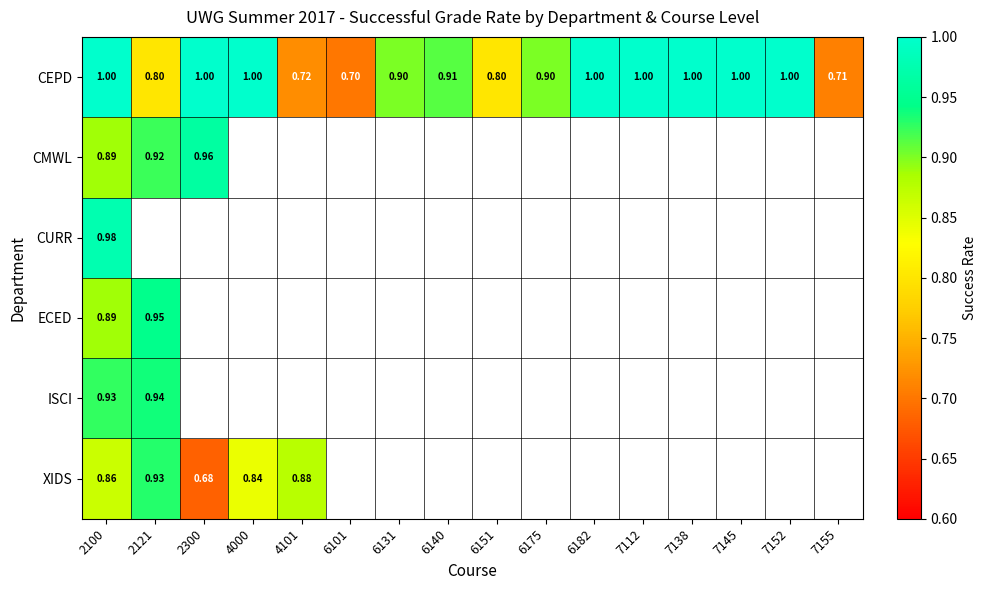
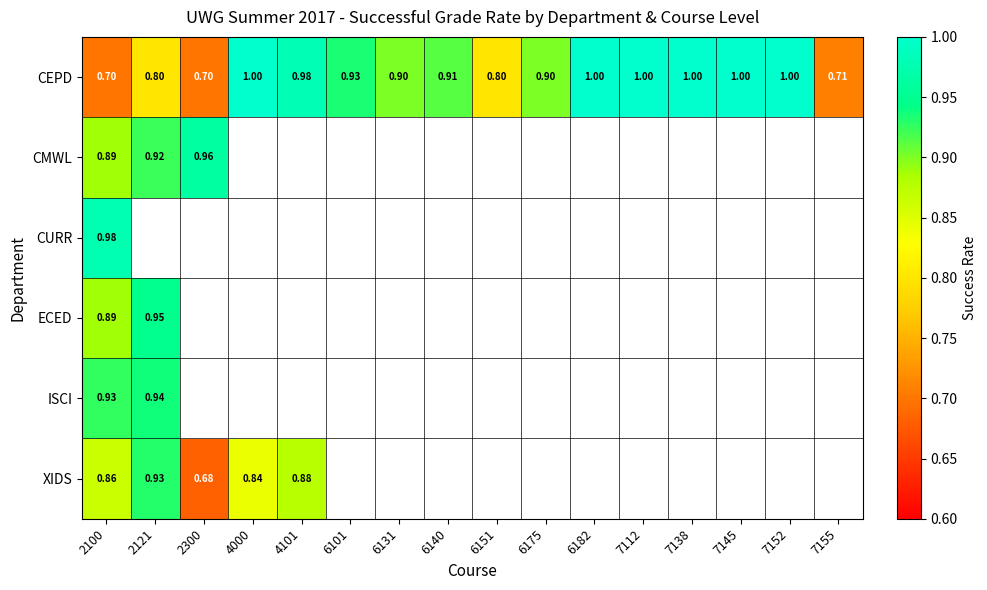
CEPD, 2100: 1.00 -> 0.70
CEPD, 2300: 1.00 -> 0.70
CEPD, 4101: 0.72 -> 0.98
CEPD, 6101: 0.70 -> 0.93
